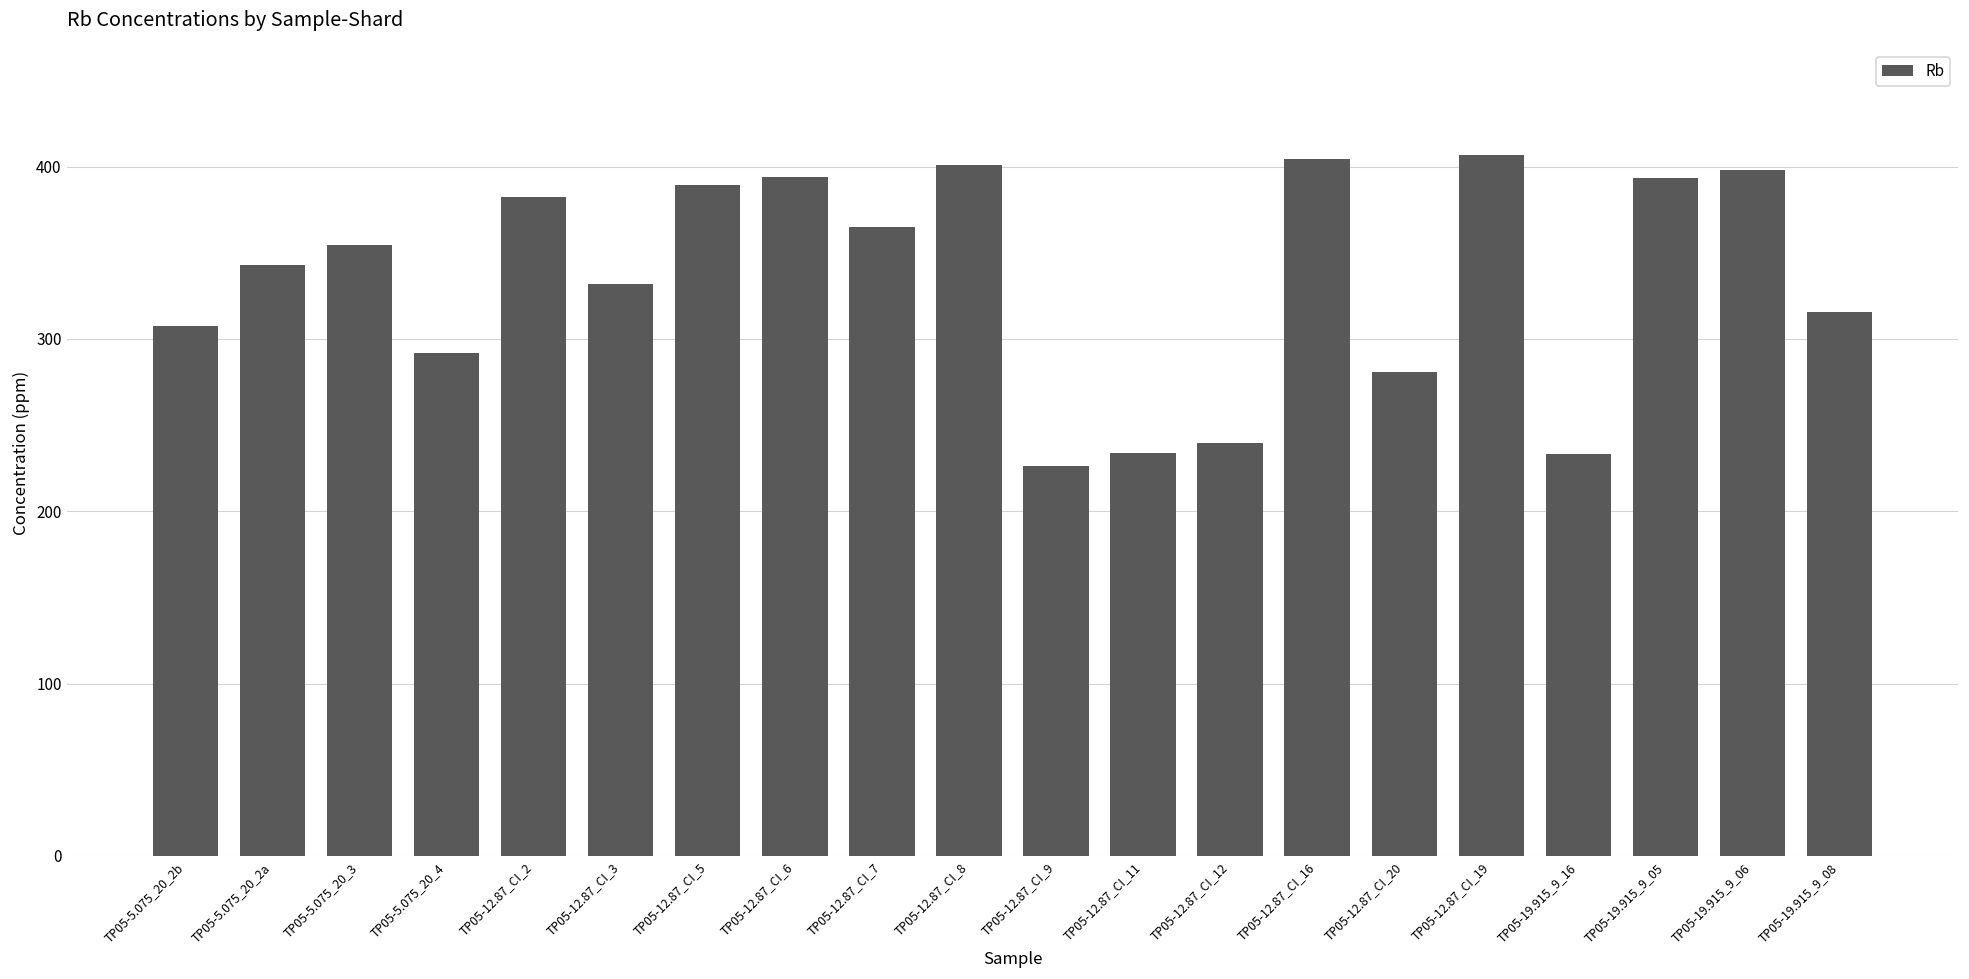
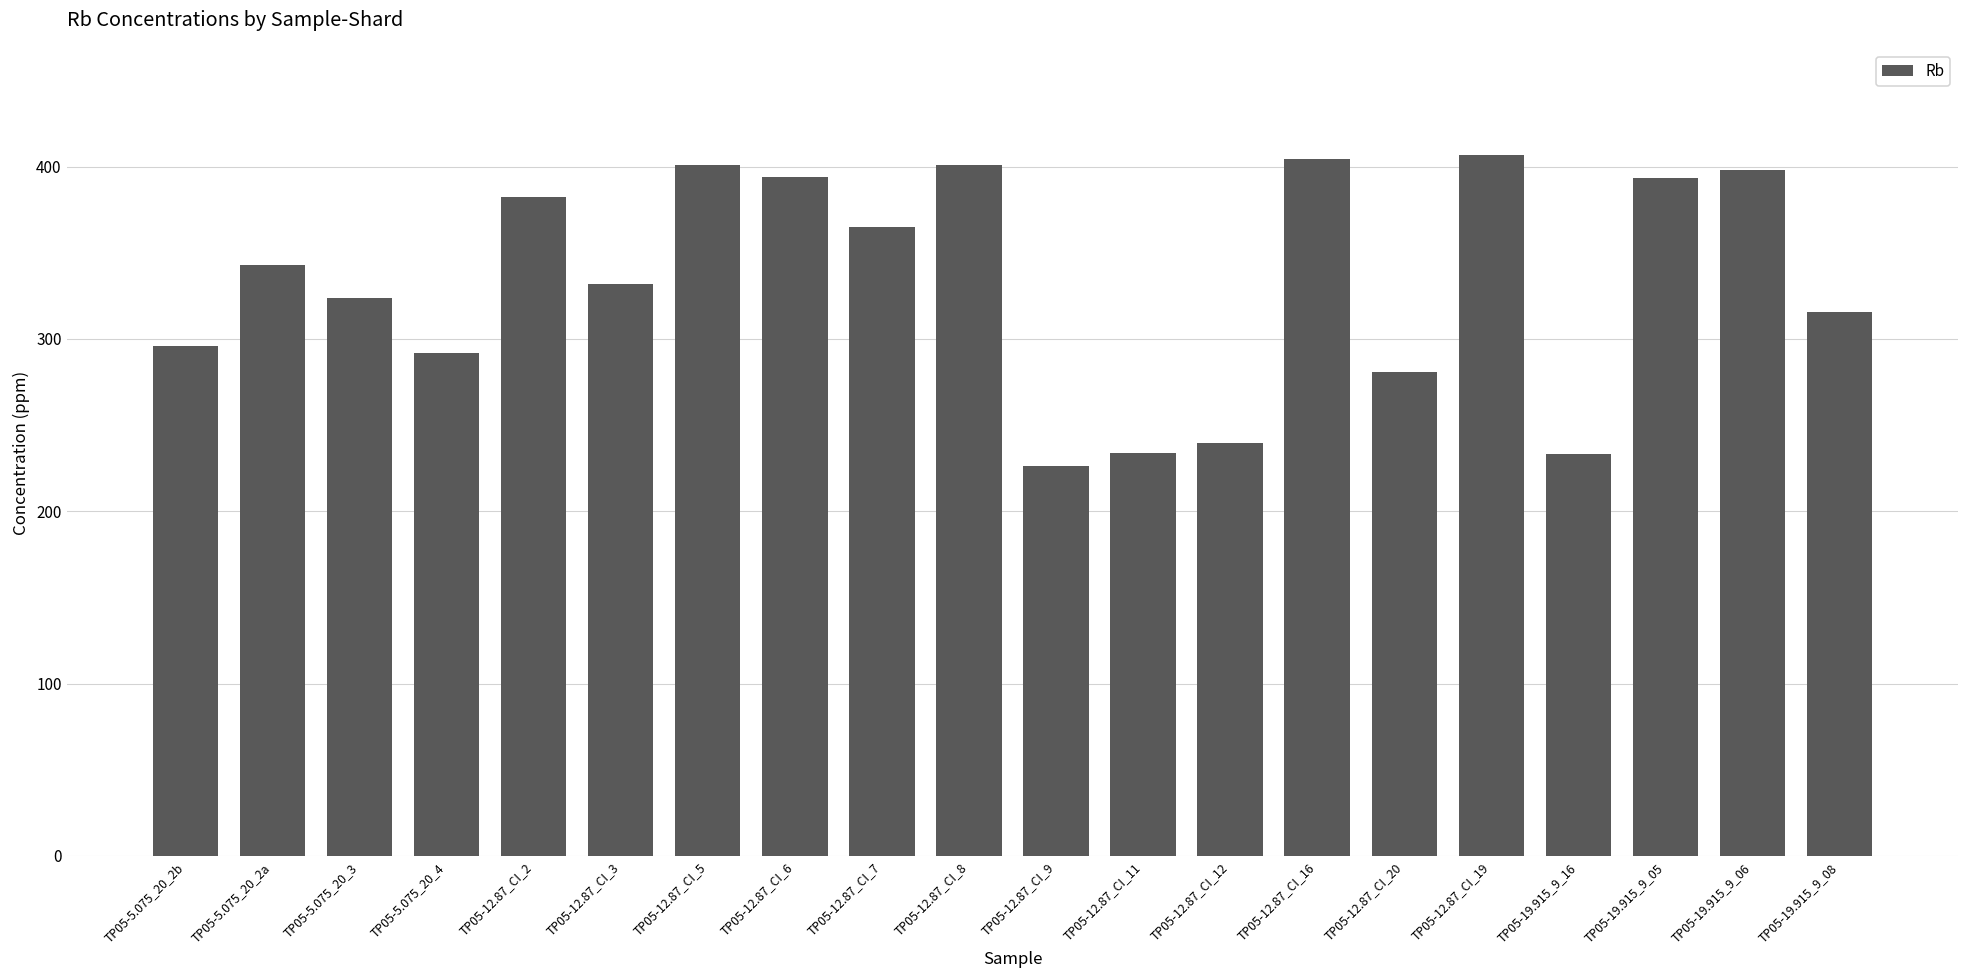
TP05-5.075_20_2b: 308 -> 296
TP05-5.075_20_3: 354 -> 324
TP05-12.87_CI_5: 389 -> 401
